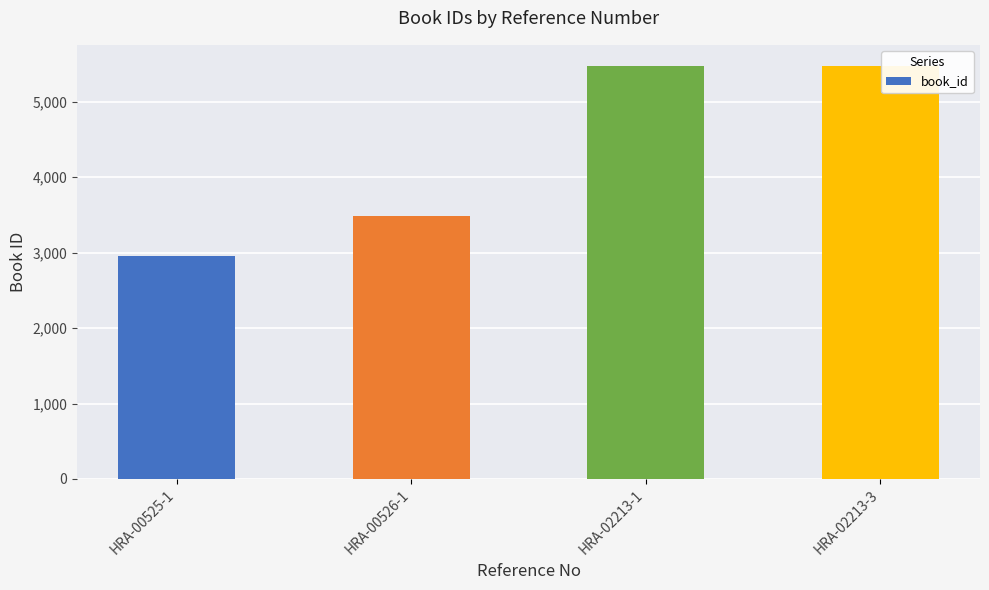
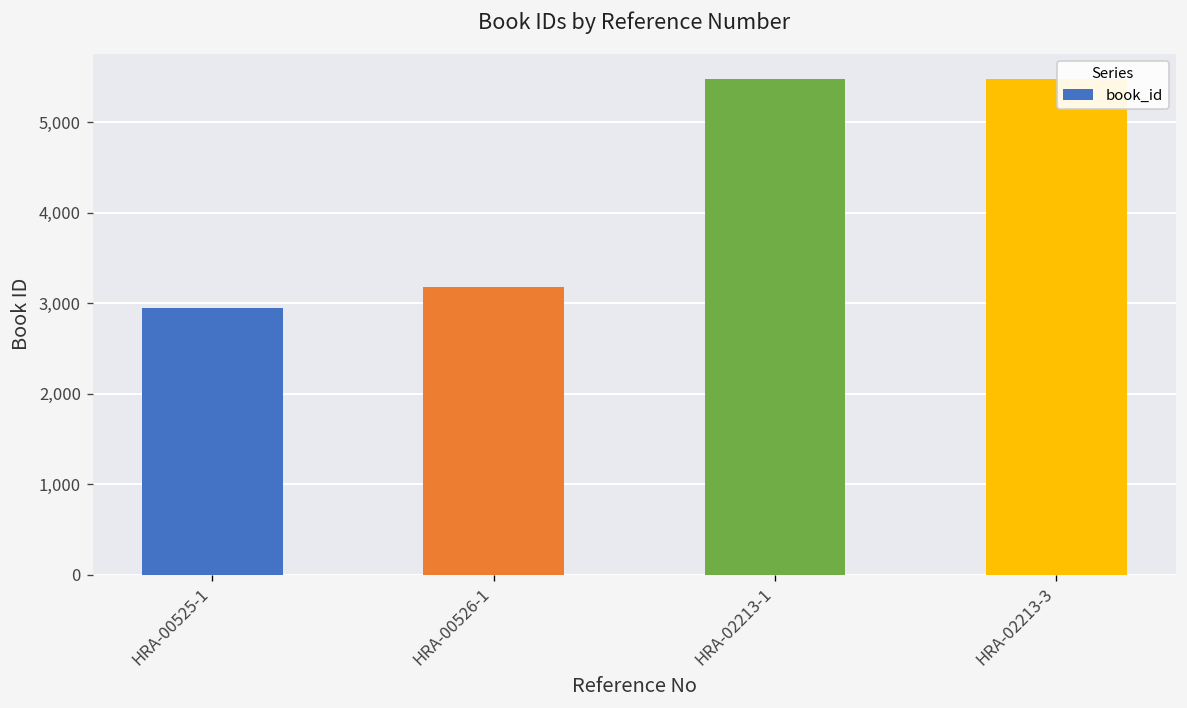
HRA-00526-1: 3,500 -> 3,200
